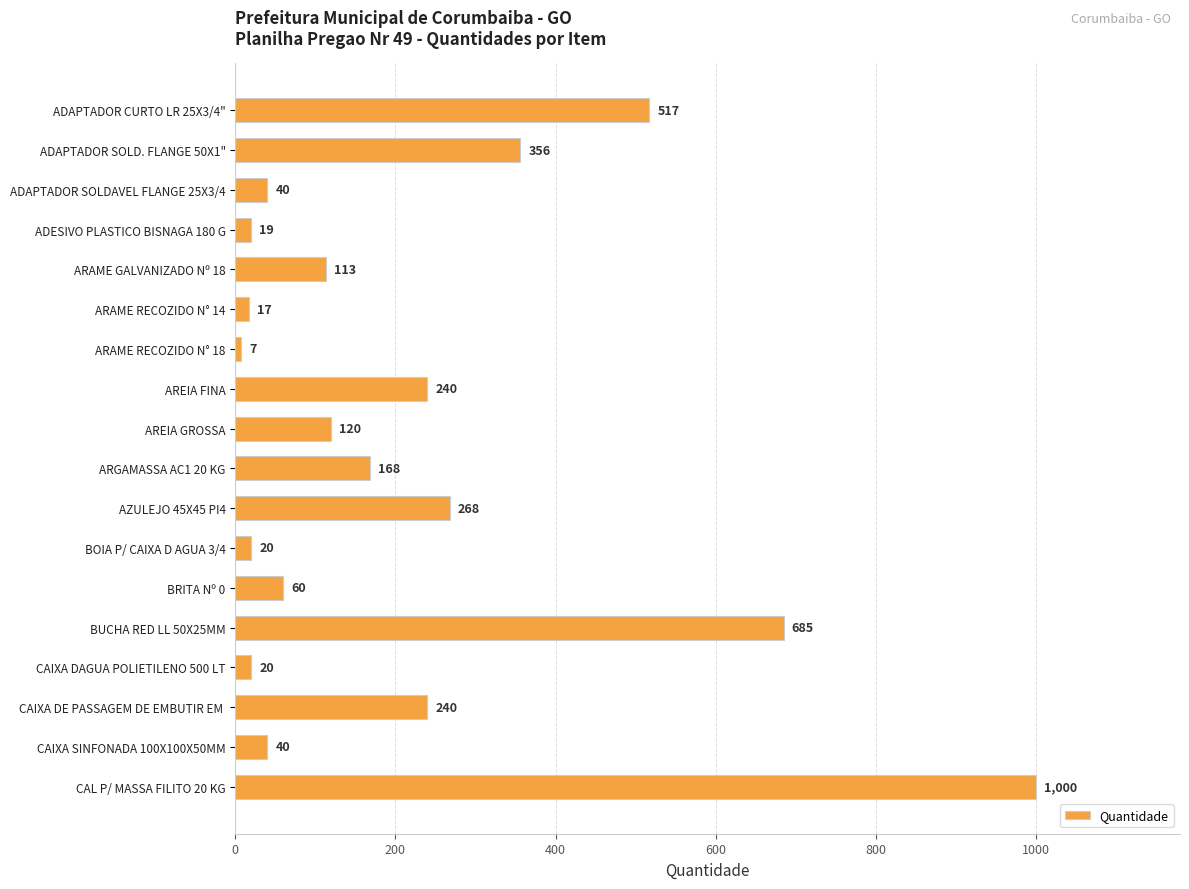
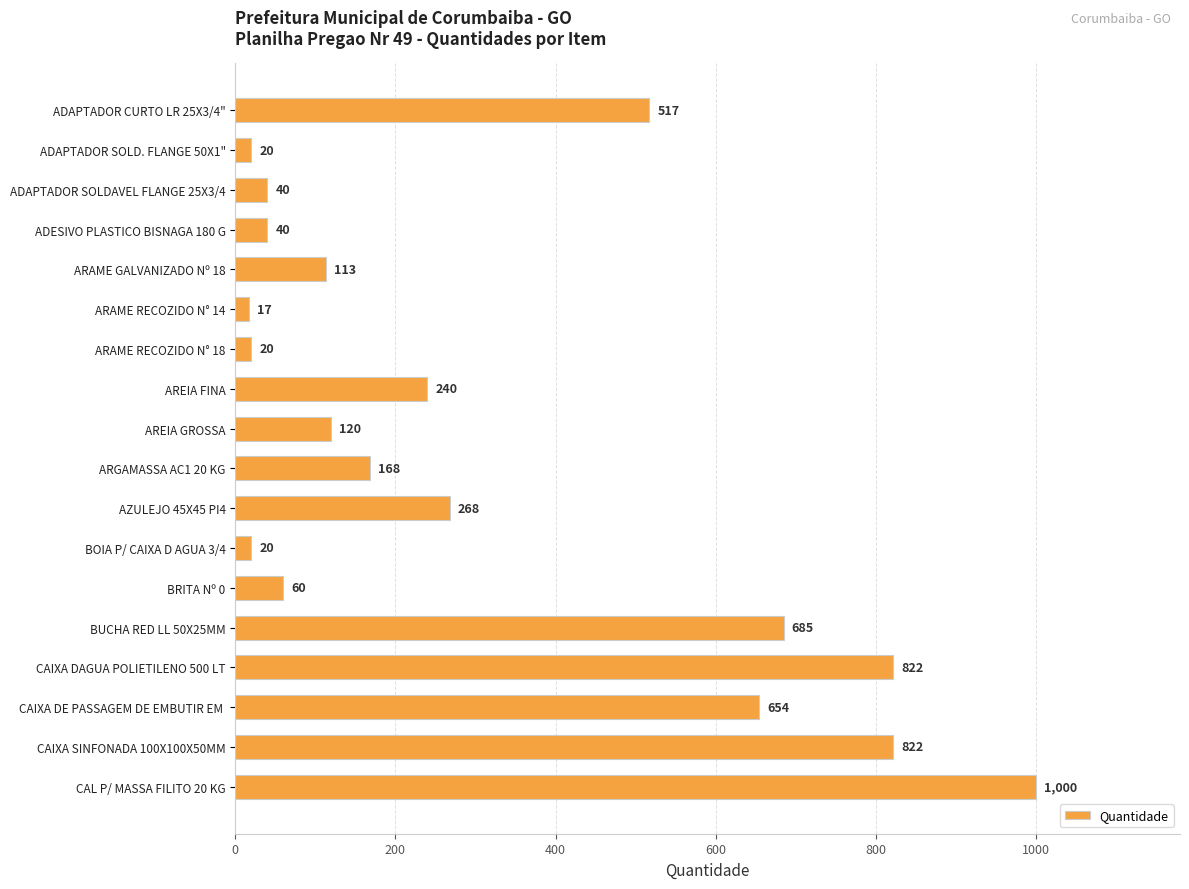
ADAPTADOR SOLD. FLANGE 50X1": 356 -> 20
ADESIVO PLASTICO BISNAGA 180 G: 19 -> 40
ARAME RECOZIDO N° 18: 7 -> 20
CAIXA DAGUA POLIETILENO 500 LT: 20 -> 822
CAIXA DE PASSAGEM DE EMBUTIR EM: 240 -> 654
CAIXA SINFONADA 100X100X50MM: 40 -> 822
